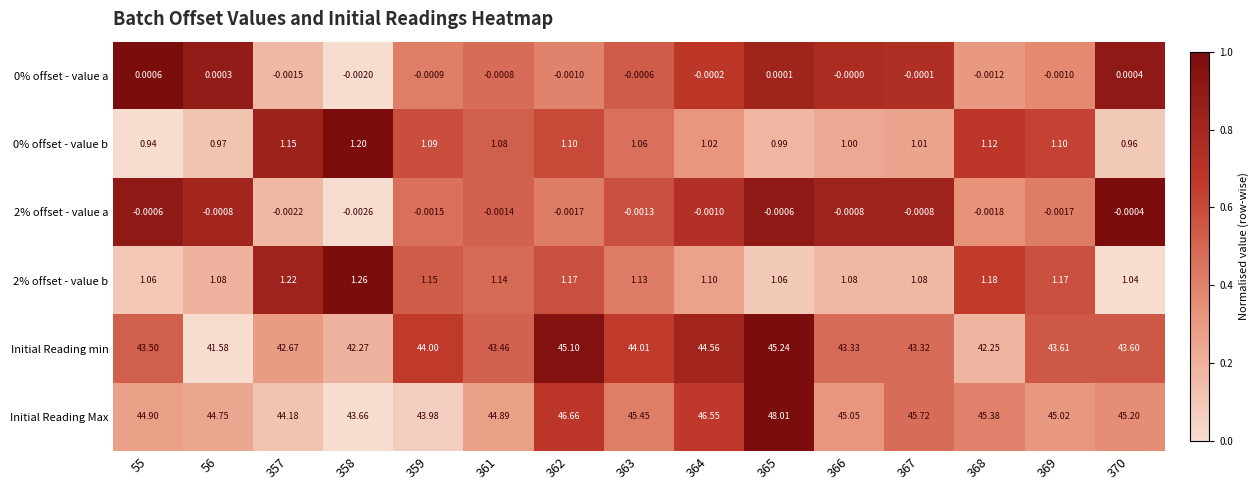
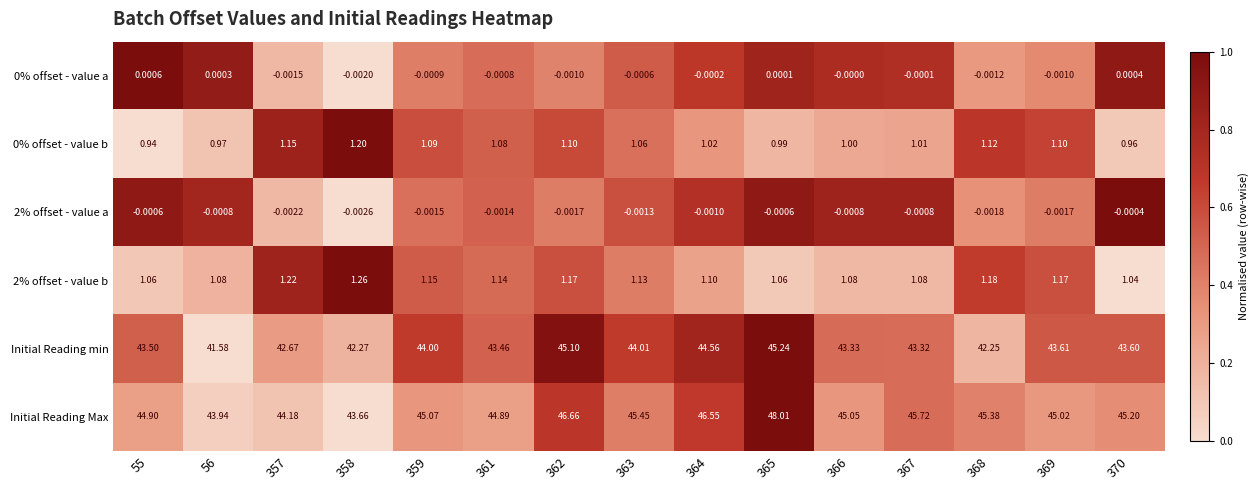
Initial Reading Max, 56: 44.75 -> 43.94
Initial Reading Max, 359: 43.98 -> 45.07
